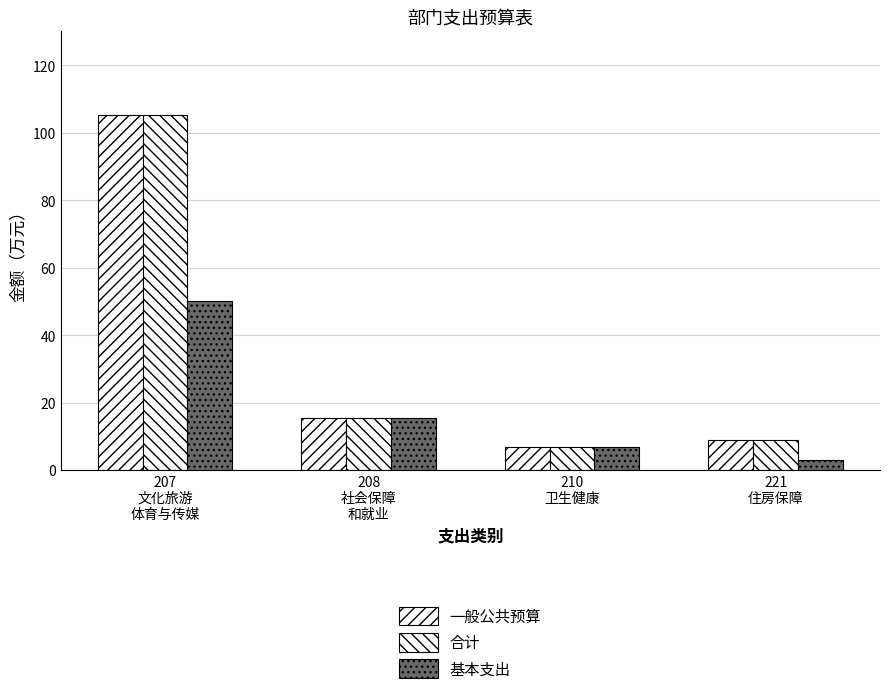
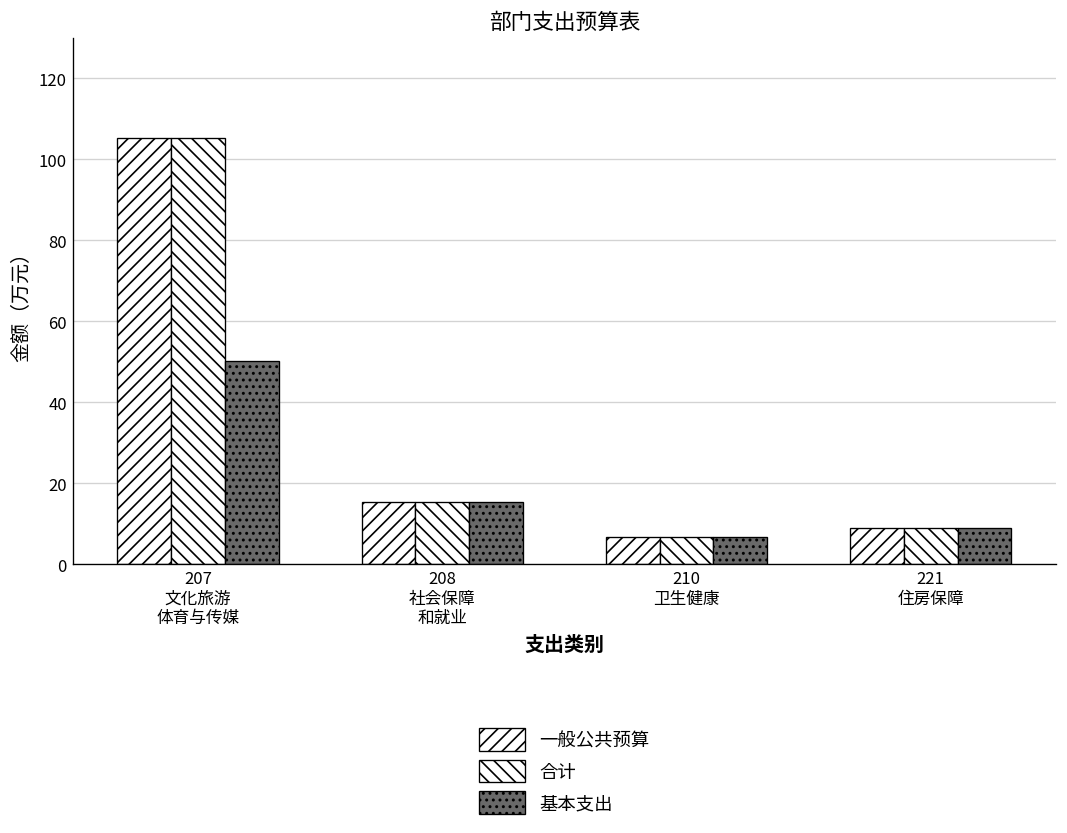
基本支出, 221 住房保障: 3 -> 9
